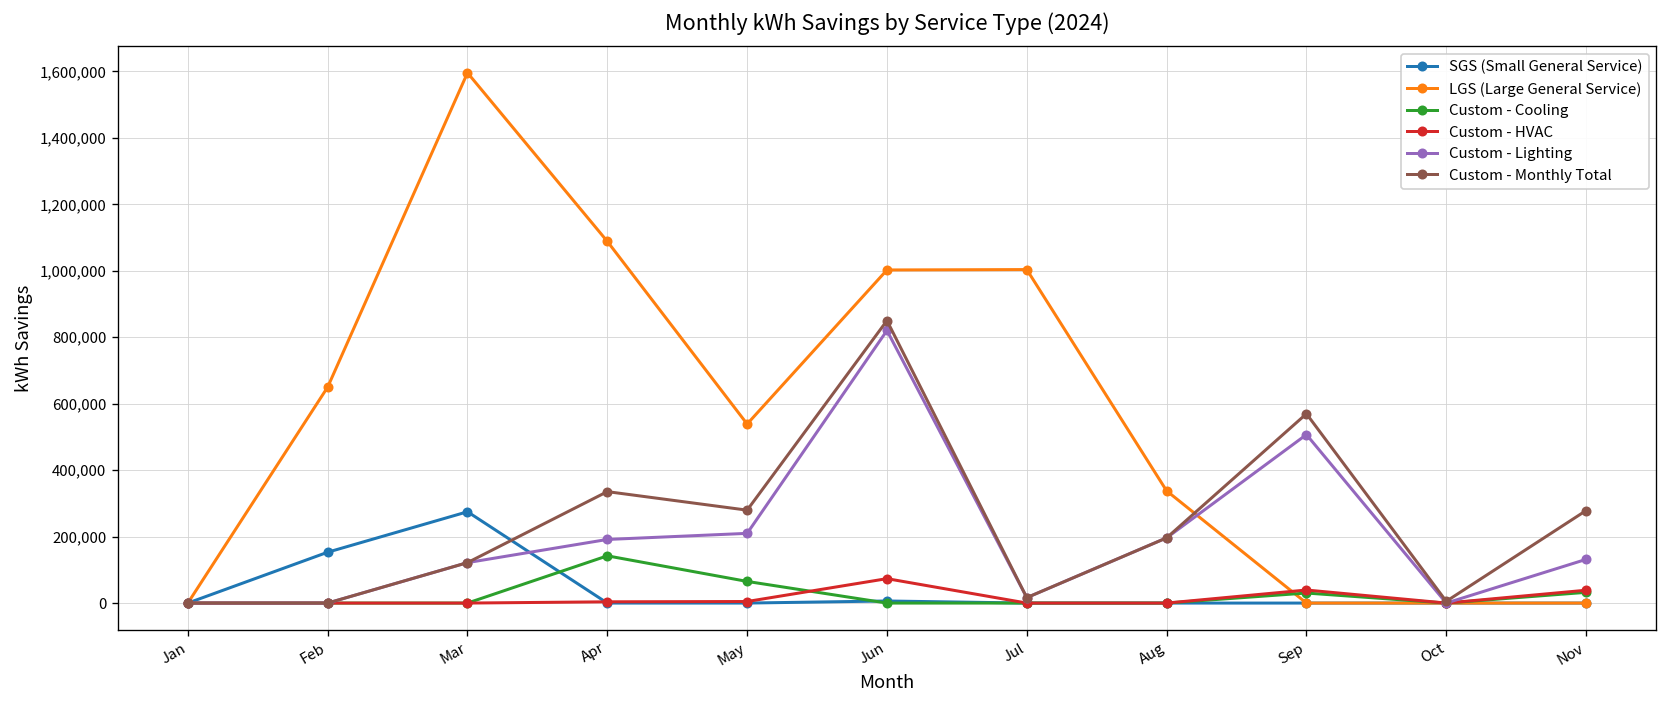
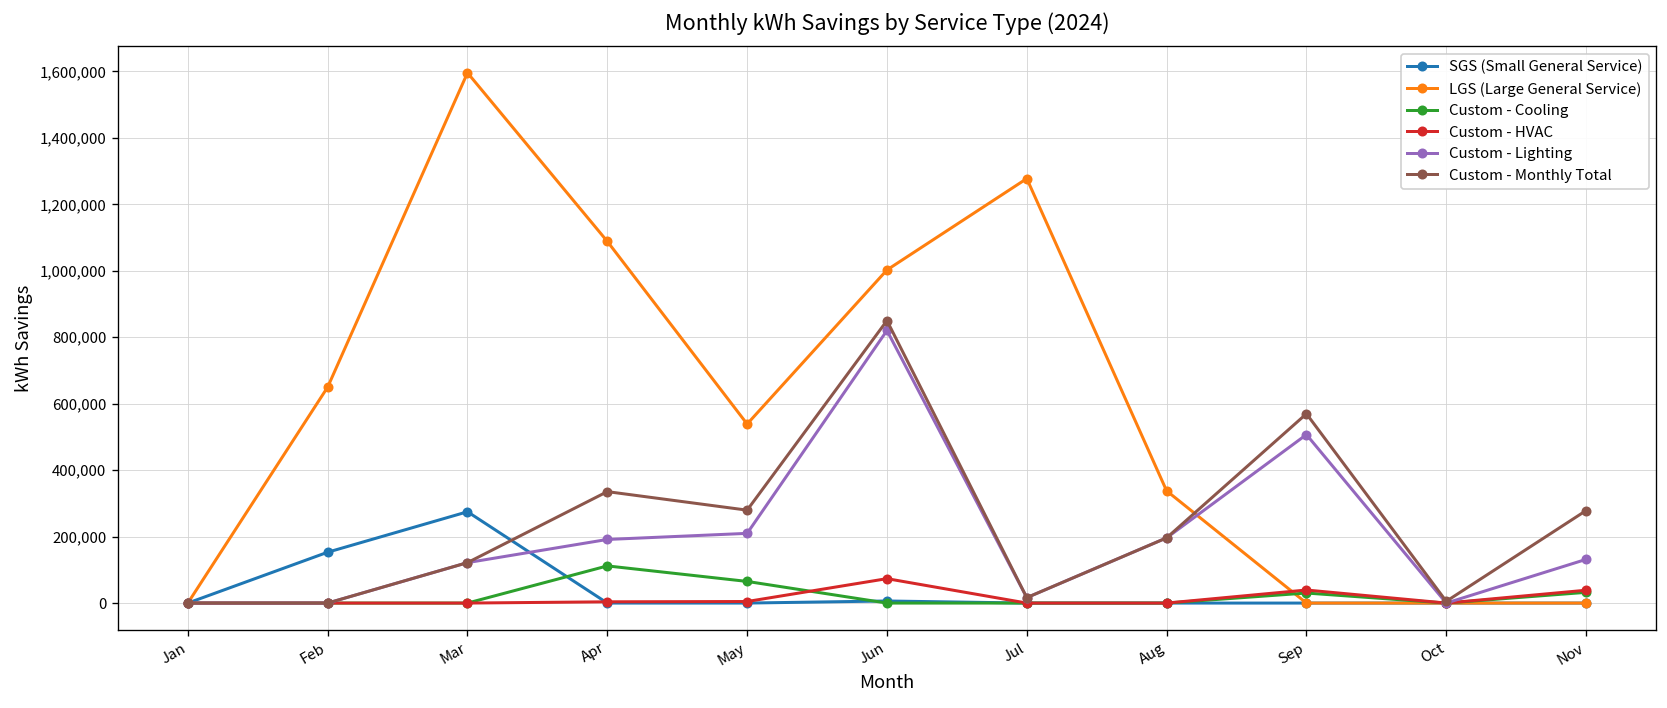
Custom - Cooling, Apr: 140,000 -> 110,000
LGS (Large General Service), Jul: 1,000,000 -> 1,280,000
